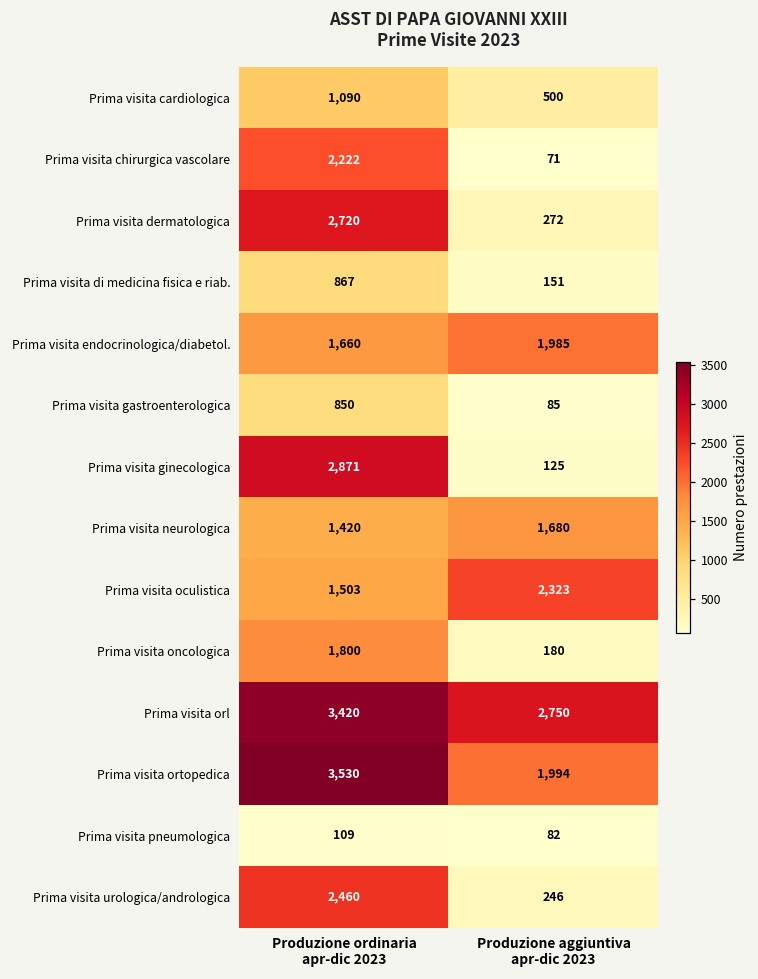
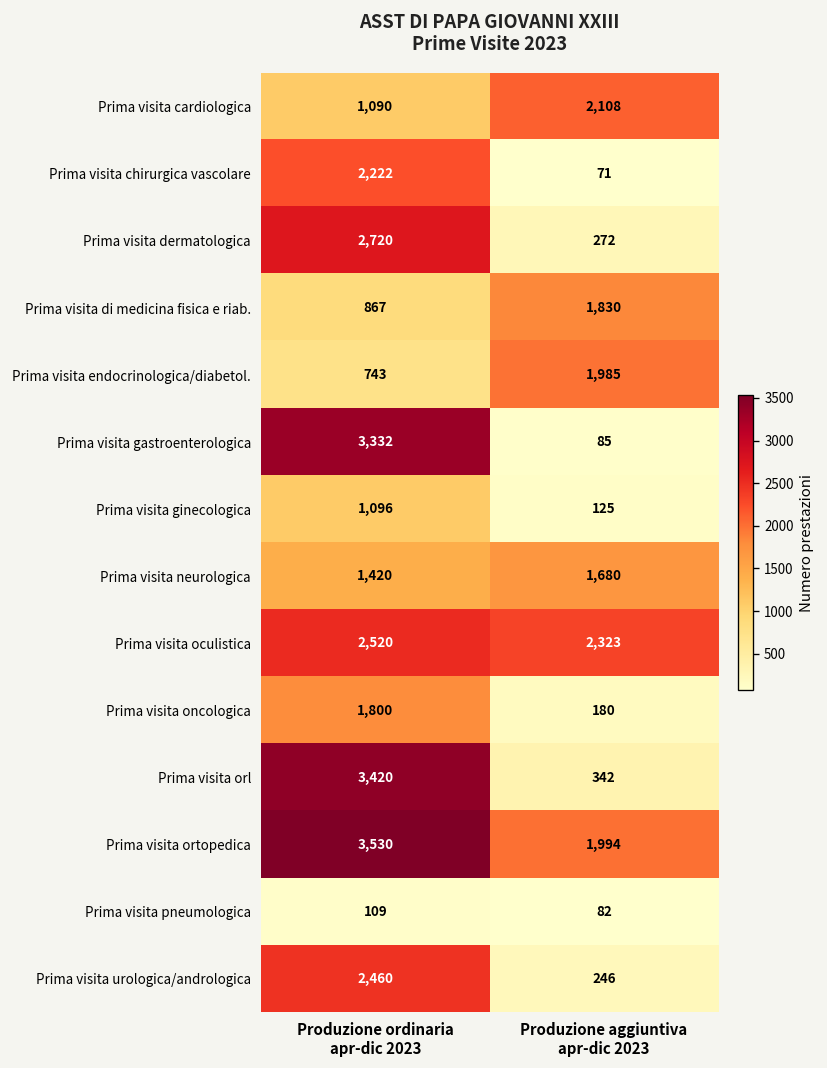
Prima visita cardiologica, Produzione aggiuntiva apr-dic 2023: 500 -> 2,108
Prima visita di medicina fisica e riab., Produzione aggiuntiva apr-dic 2023: 151 -> 1,830
Prima visita endocrinologica/diabetol., Produzione ordinaria apr-dic 2023: 1,660 -> 743
Prima visita gastroenterologica, Produzione ordinaria apr-dic 2023: 850 -> 3,332
Prima visita ginecologica, Produzione ordinaria apr-dic 2023: 2,871 -> 1,096
Prima visita oculistica, Produzione ordinaria apr-dic 2023: 1,503 -> 2,520
Prima visita orl, Produzione aggiuntiva apr-dic 2023: 2,750 -> 342
